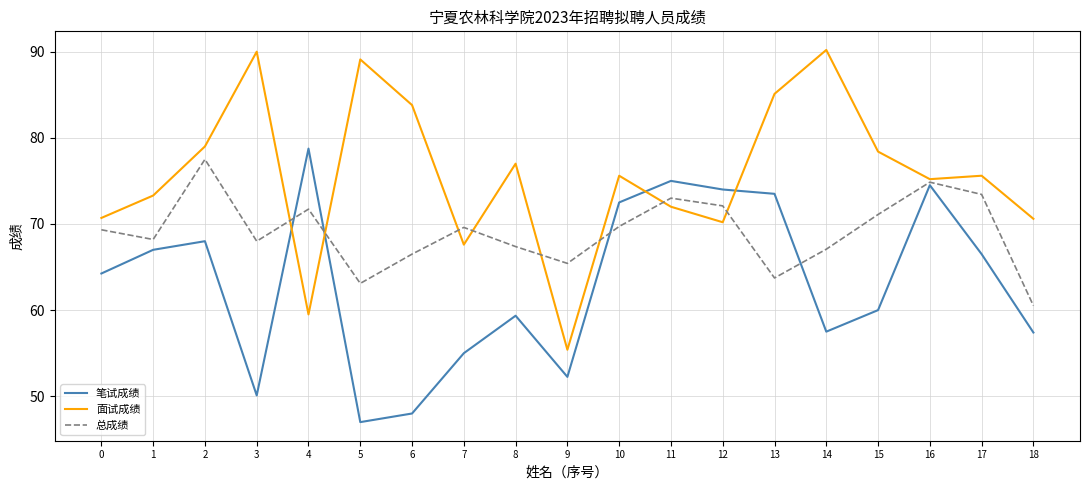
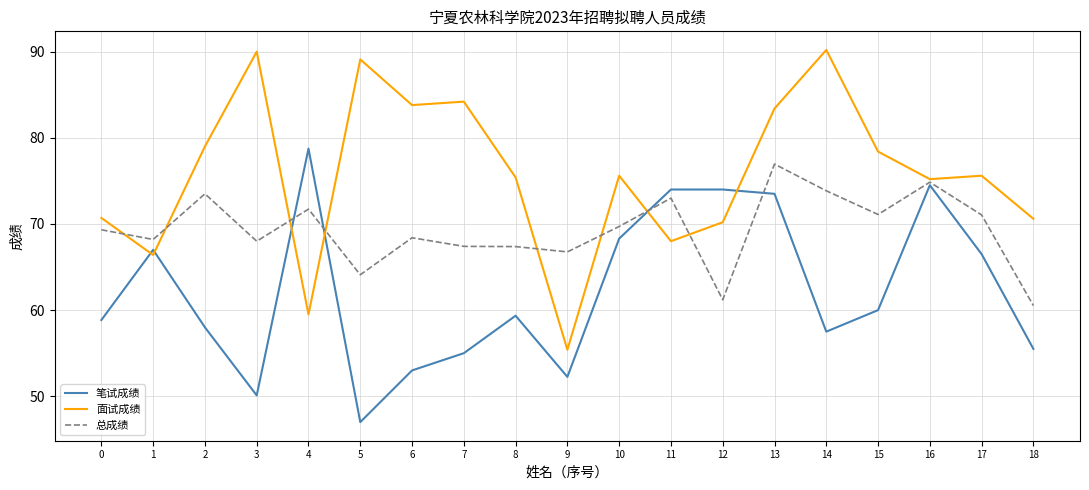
笔试成绩, 0: 64 -> 59
面试成绩, 1: 73 -> 66
笔试成绩, 2: 68 -> 58
总成绩, 2: 78 -> 74
总成绩, 5: 63 -> 64
笔试成绩, 6: 48 -> 53
总成绩, 6: 67 -> 68
面试成绩, 7: 68 -> 84
总成绩, 7: 70 -> 67
面试成绩, 8: 77 -> 75
总成绩, 9: 65 -> 67
笔试成绩, 10: 73 -> 68
笔试成绩, 11: 75 -> 74
面试成绩, 11: 72 -> 68
总成绩, 12: 72 -> 61
面试成绩, 13: 85 -> 83
总成绩, 13: 64 -> 77
总成绩, 14: 67 -> 74
总成绩, 17: 73 -> 71
笔试成绩, 18: 57 -> 56
